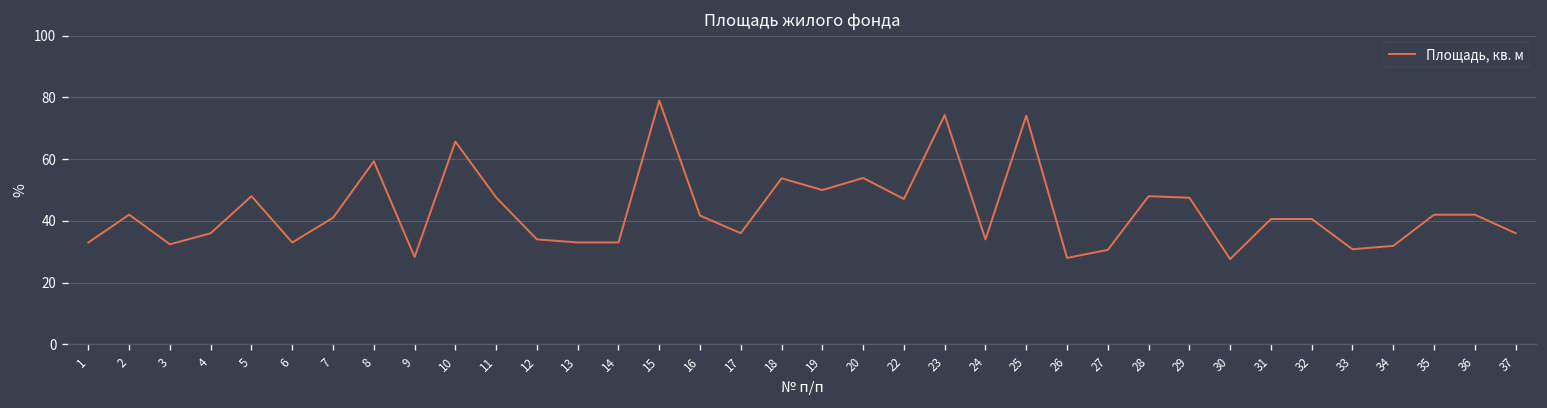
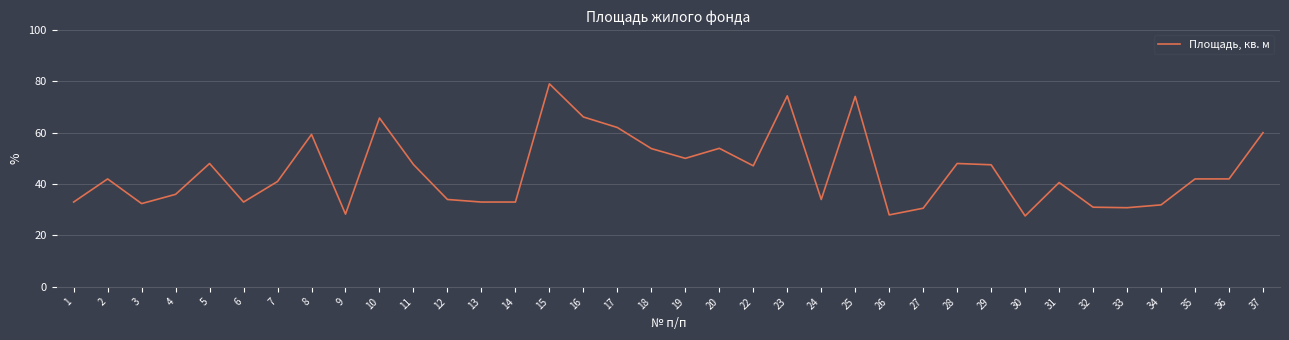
16: 42 -> 66
17: 36 -> 62
32: 41 -> 31
37: 36 -> 60
